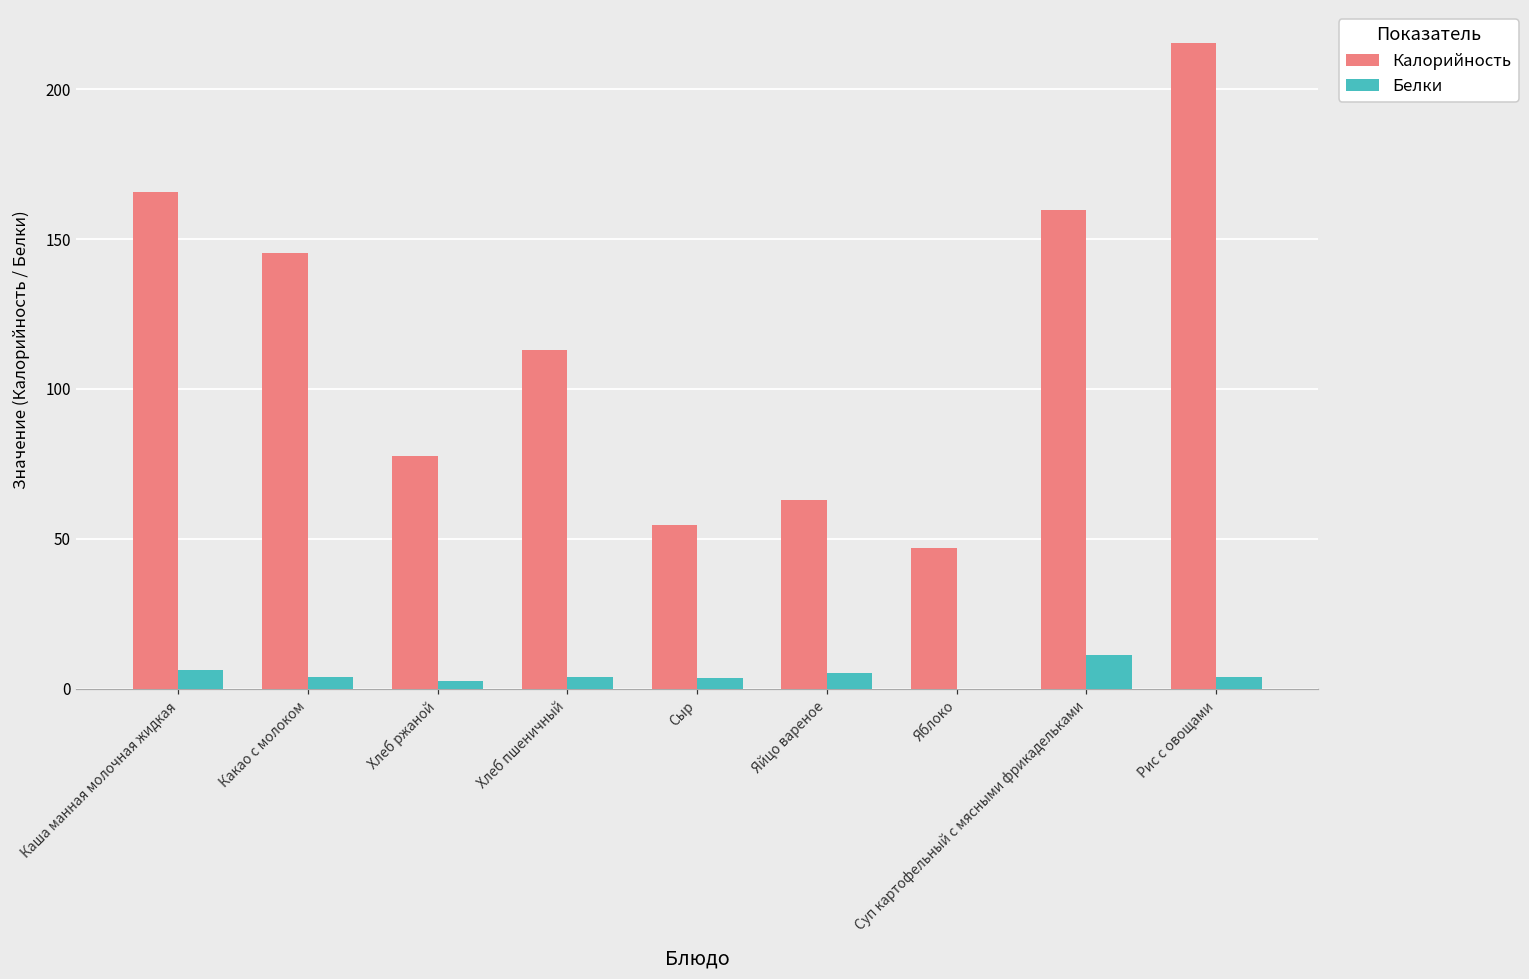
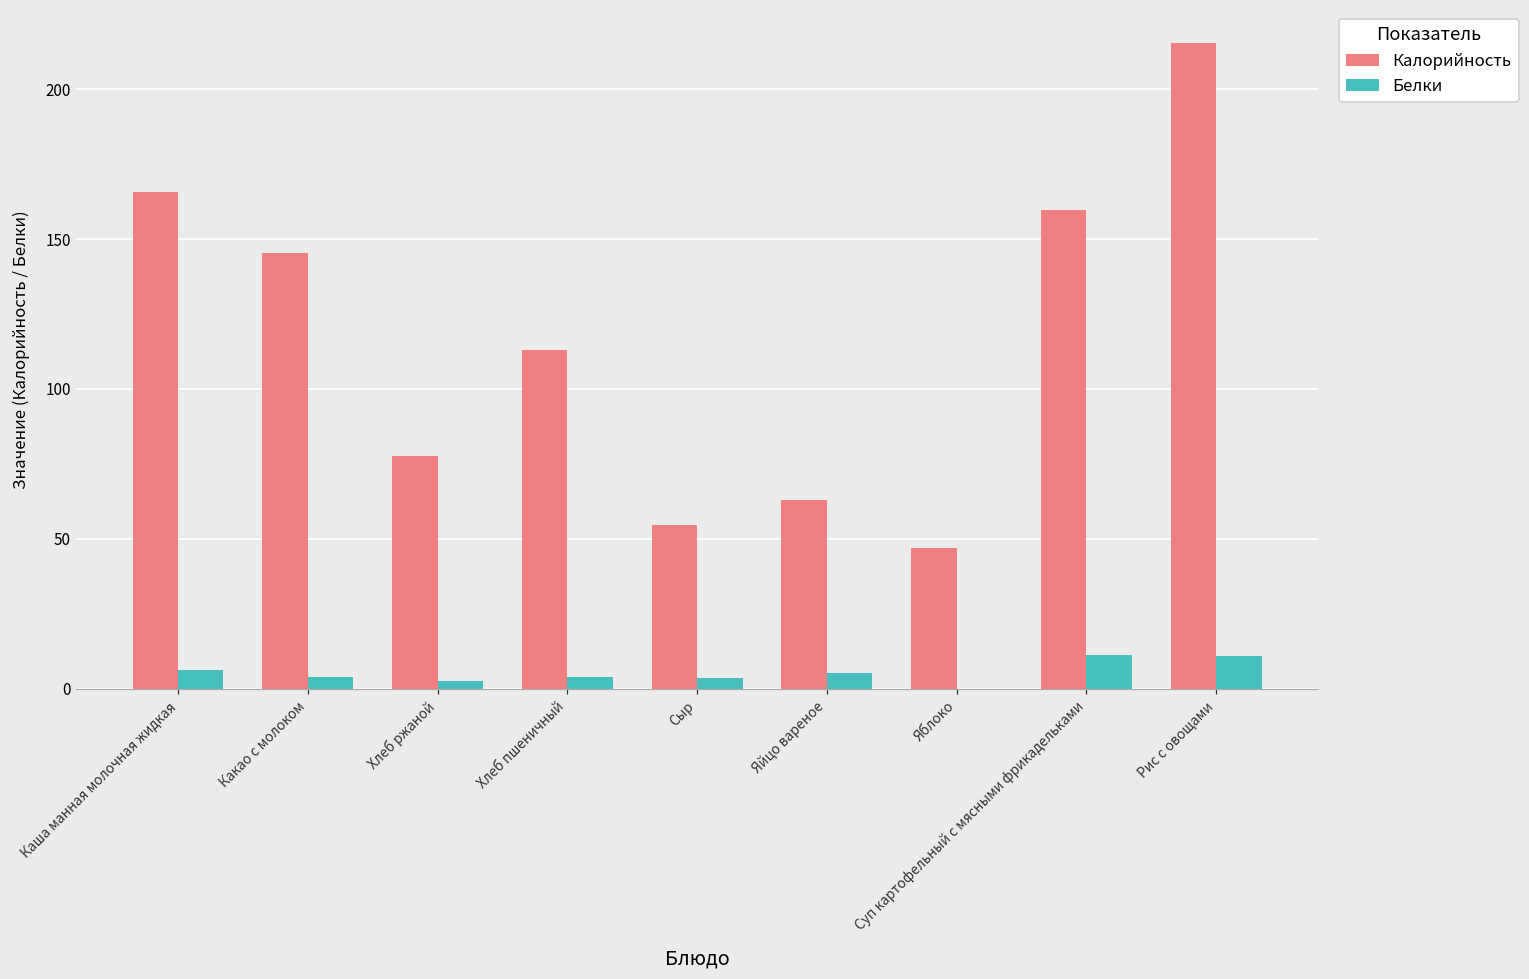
Белки, Рис с овощами: 4 -> 11
